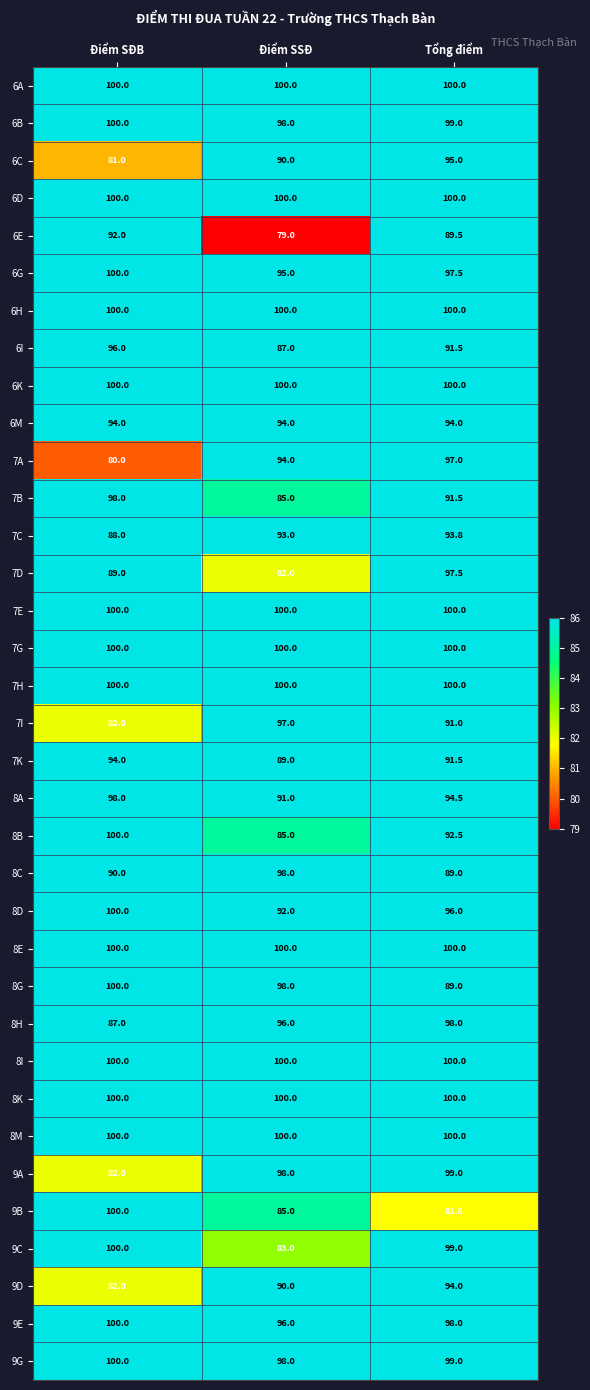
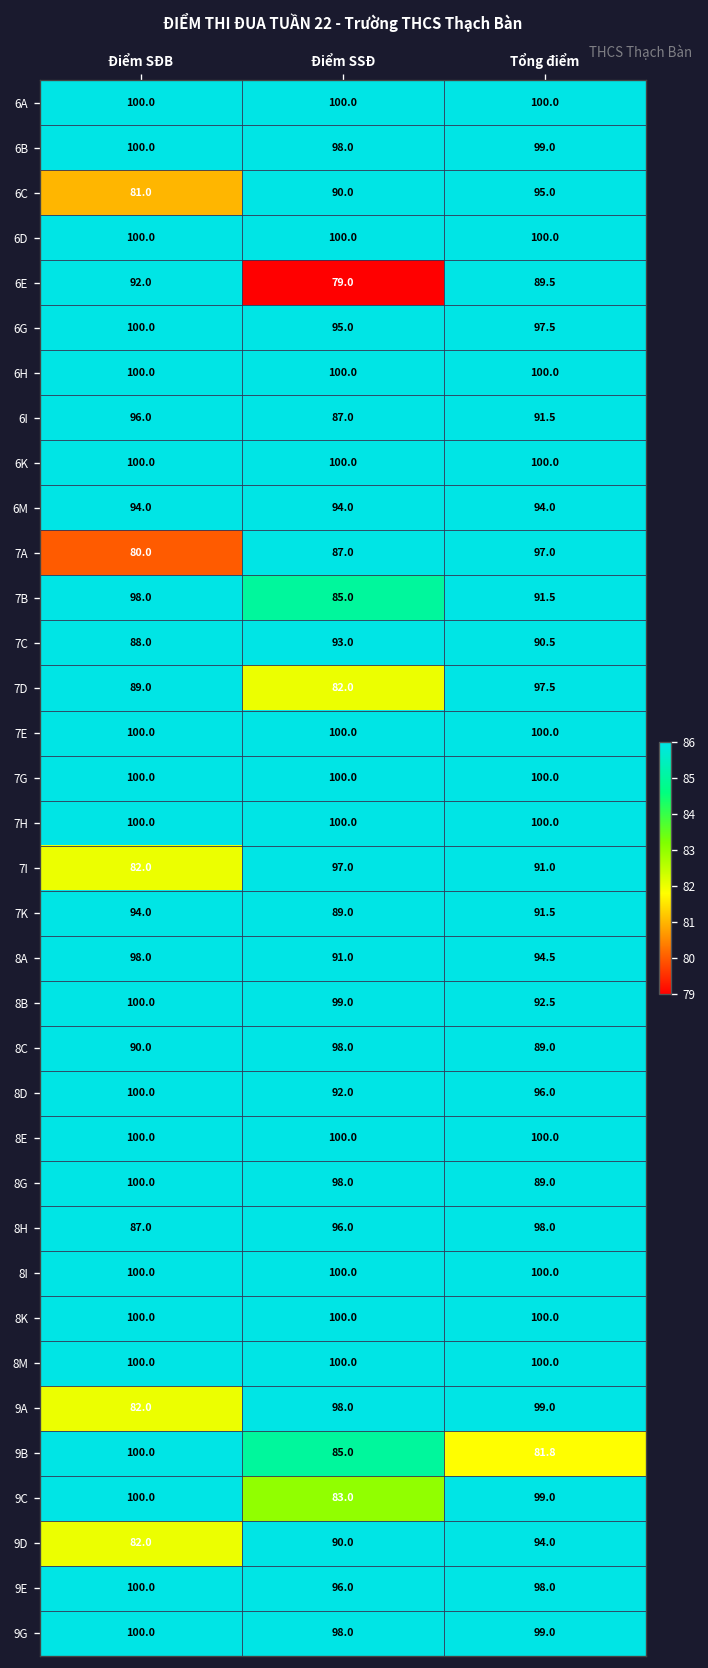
7A, Điểm SSĐ: 94.0 -> 87.0
7C, Tổng điểm: 93.8 -> 90.5
8B, Điểm SSĐ: 85.0 -> 99.0
